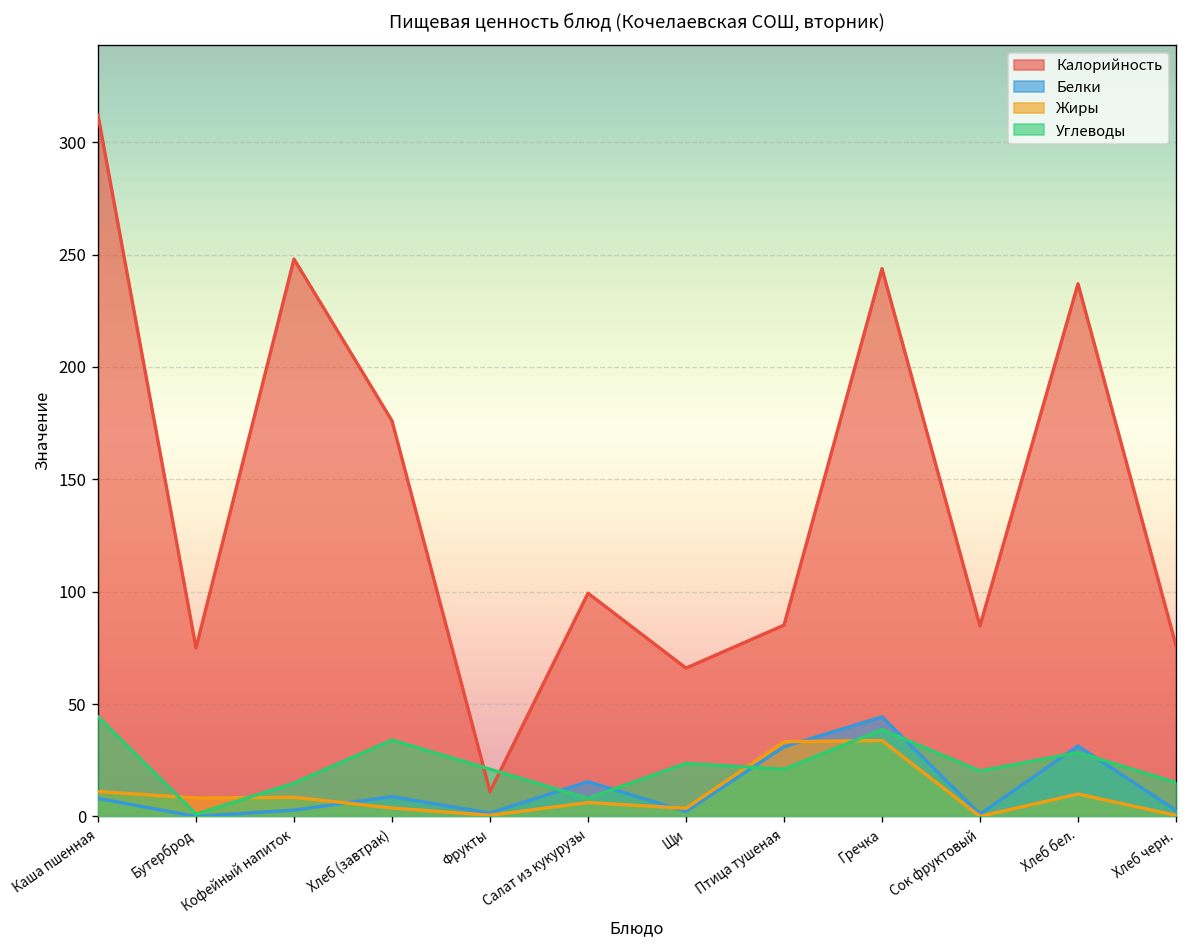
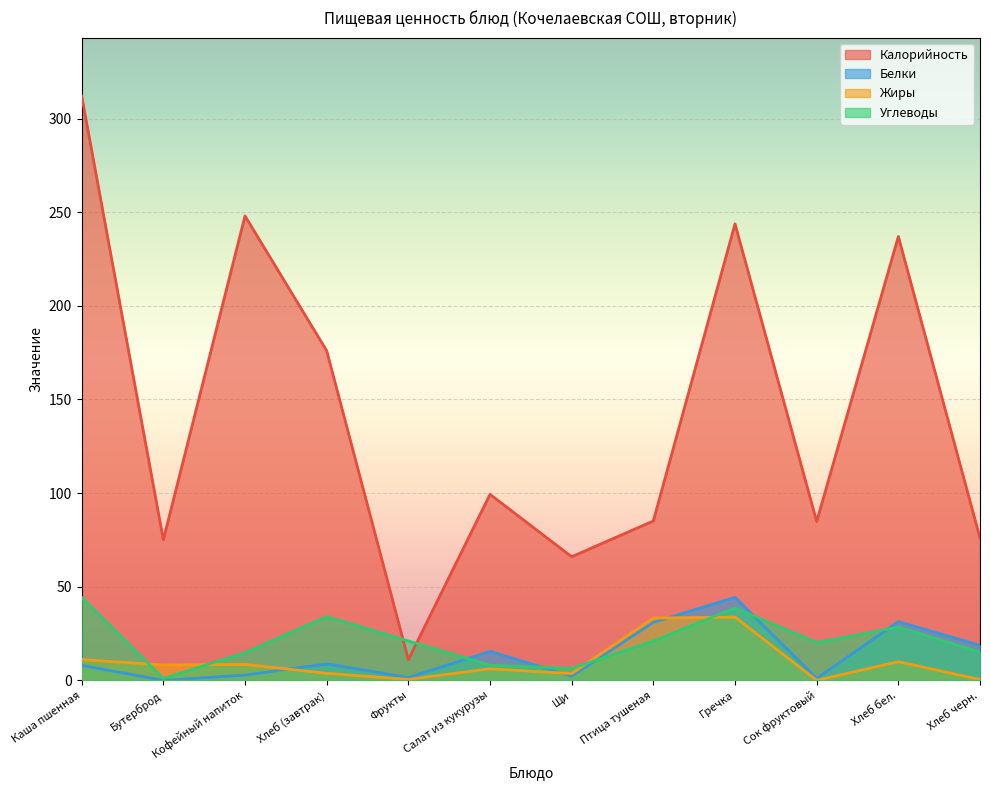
Углеводы, Щи: 24 -> 6
Белки, Хлеб черн.: 3 -> 19
